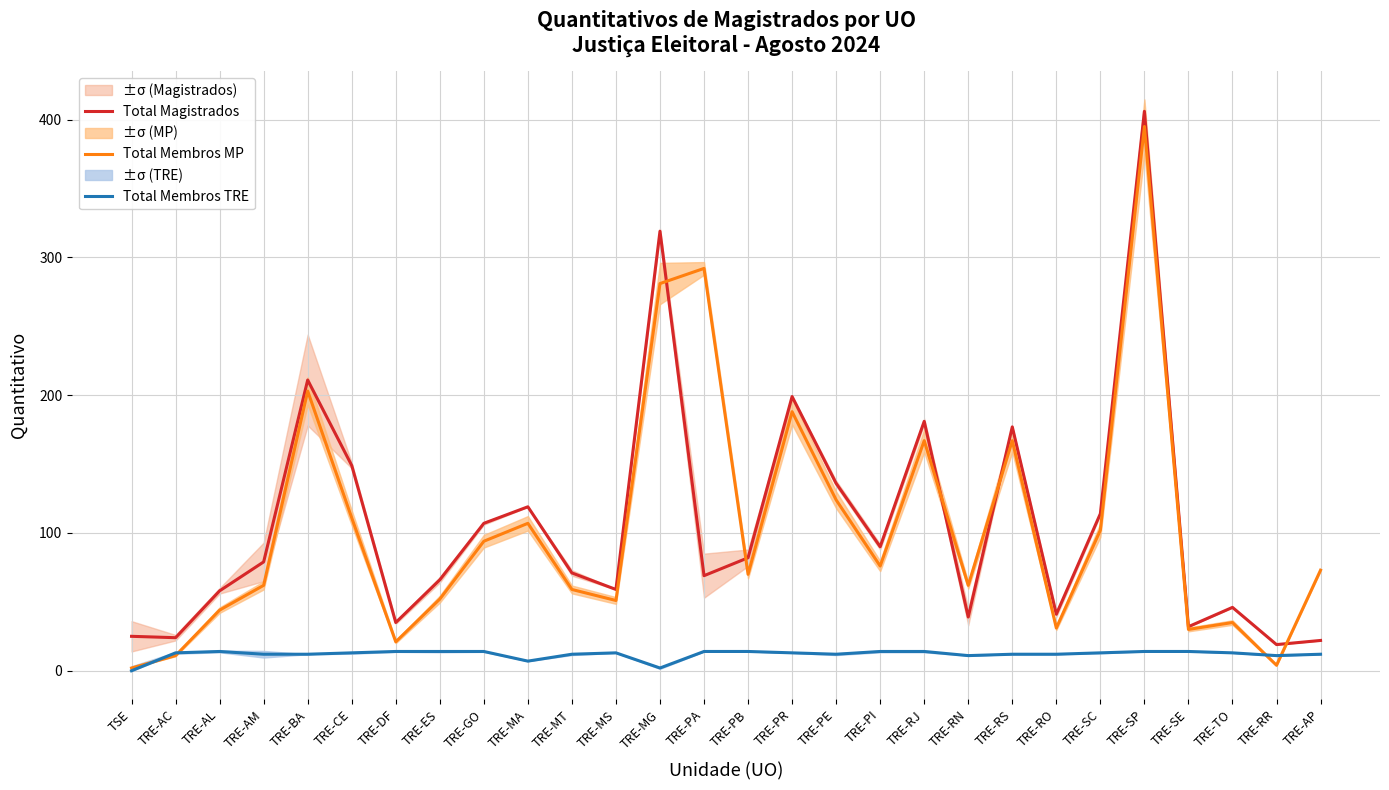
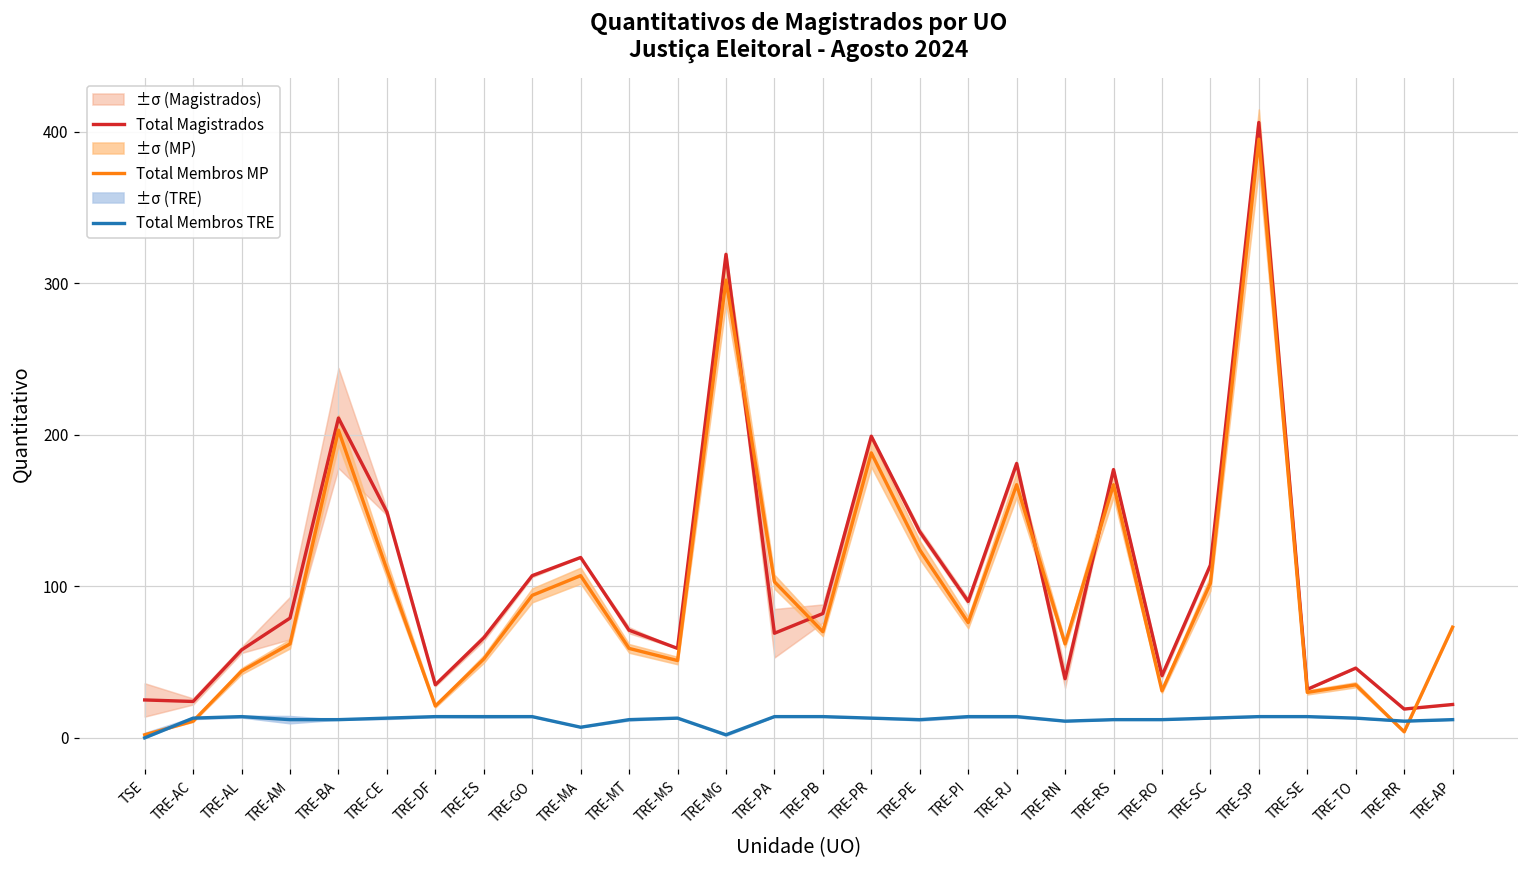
Total Membros MP, TRE-MG: 281 -> 302
Total Membros MP, TRE-PA: 292 -> 103
